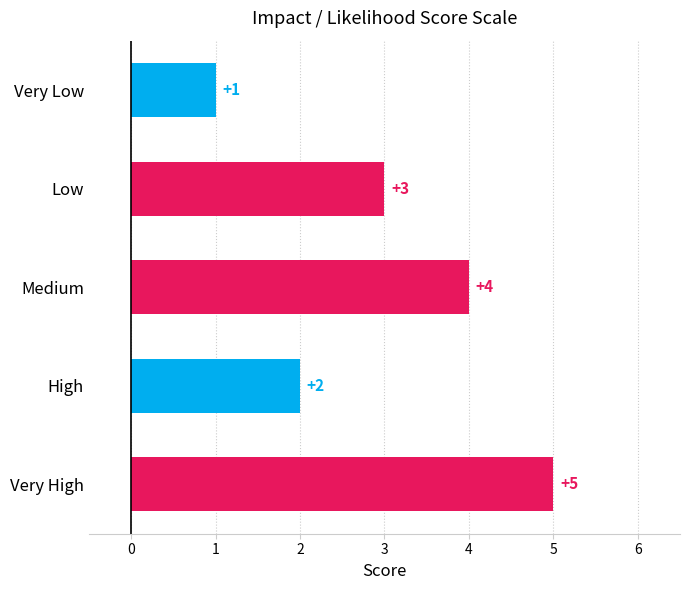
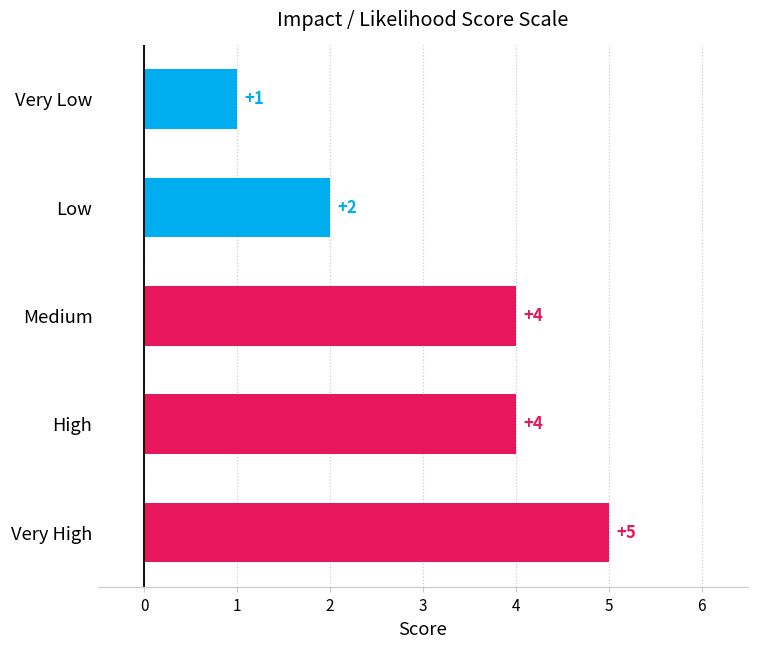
Low: +3 -> +2
High: +2 -> +4
